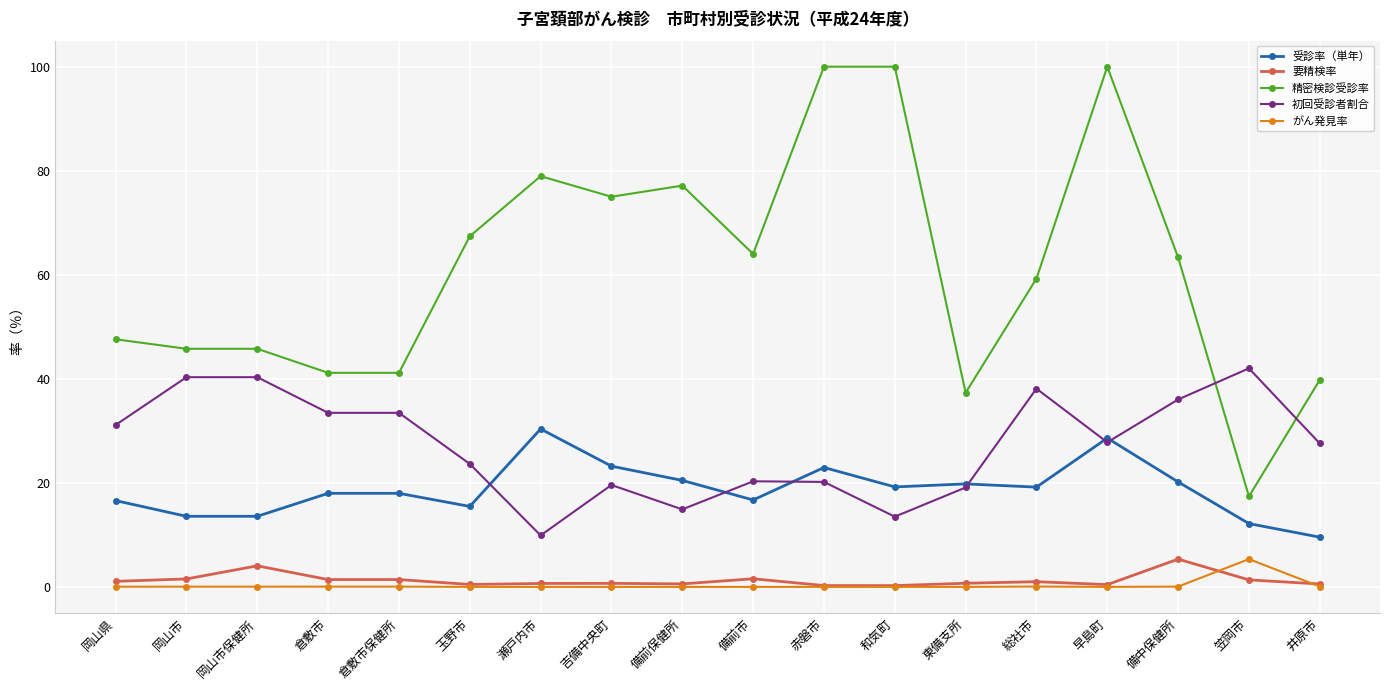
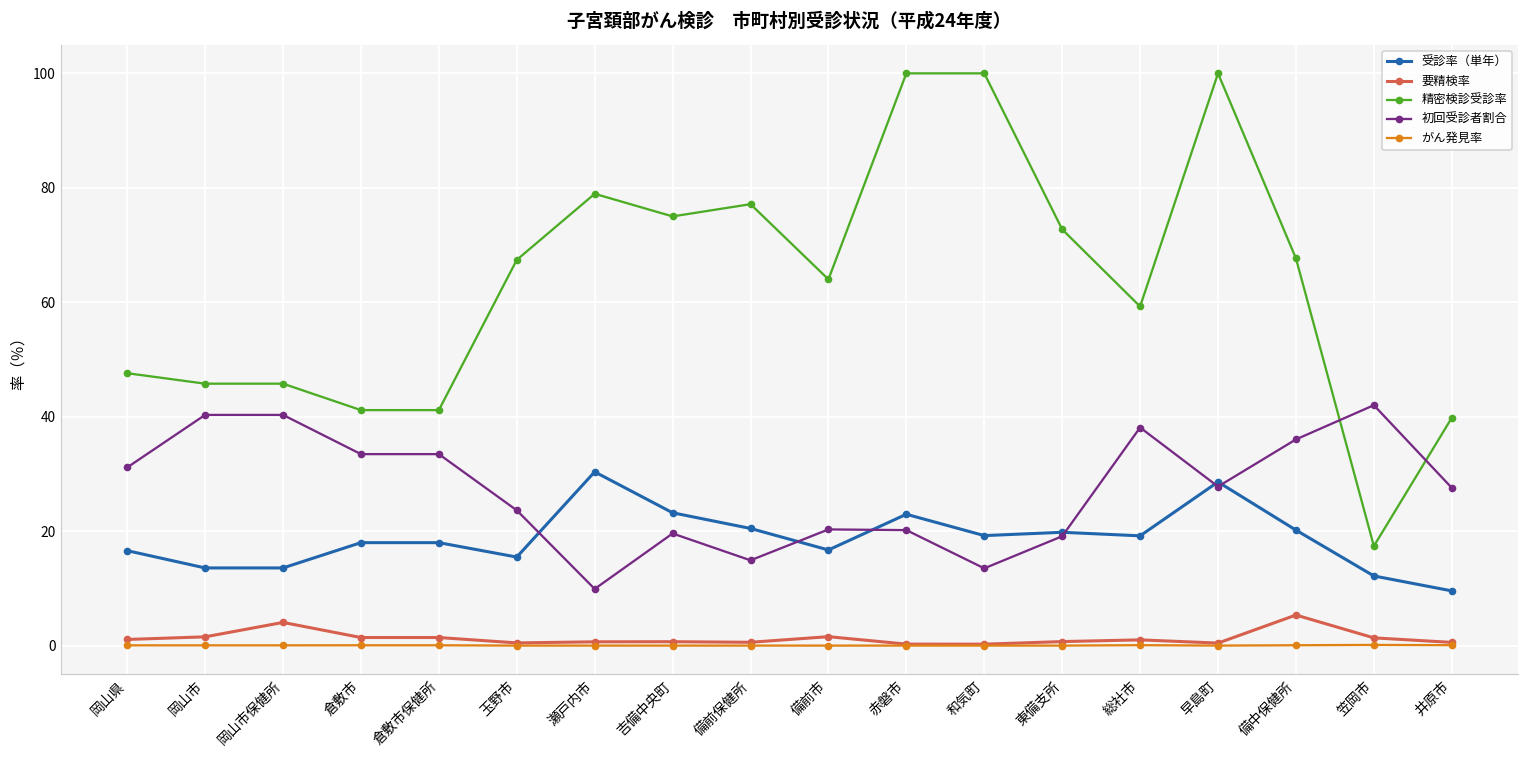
精密検診受診率, 東備支所: 37 -> 73
精密検診受診率, 備中保健所: 63 -> 68
がん発見率, 笠岡市: 5 -> 0
